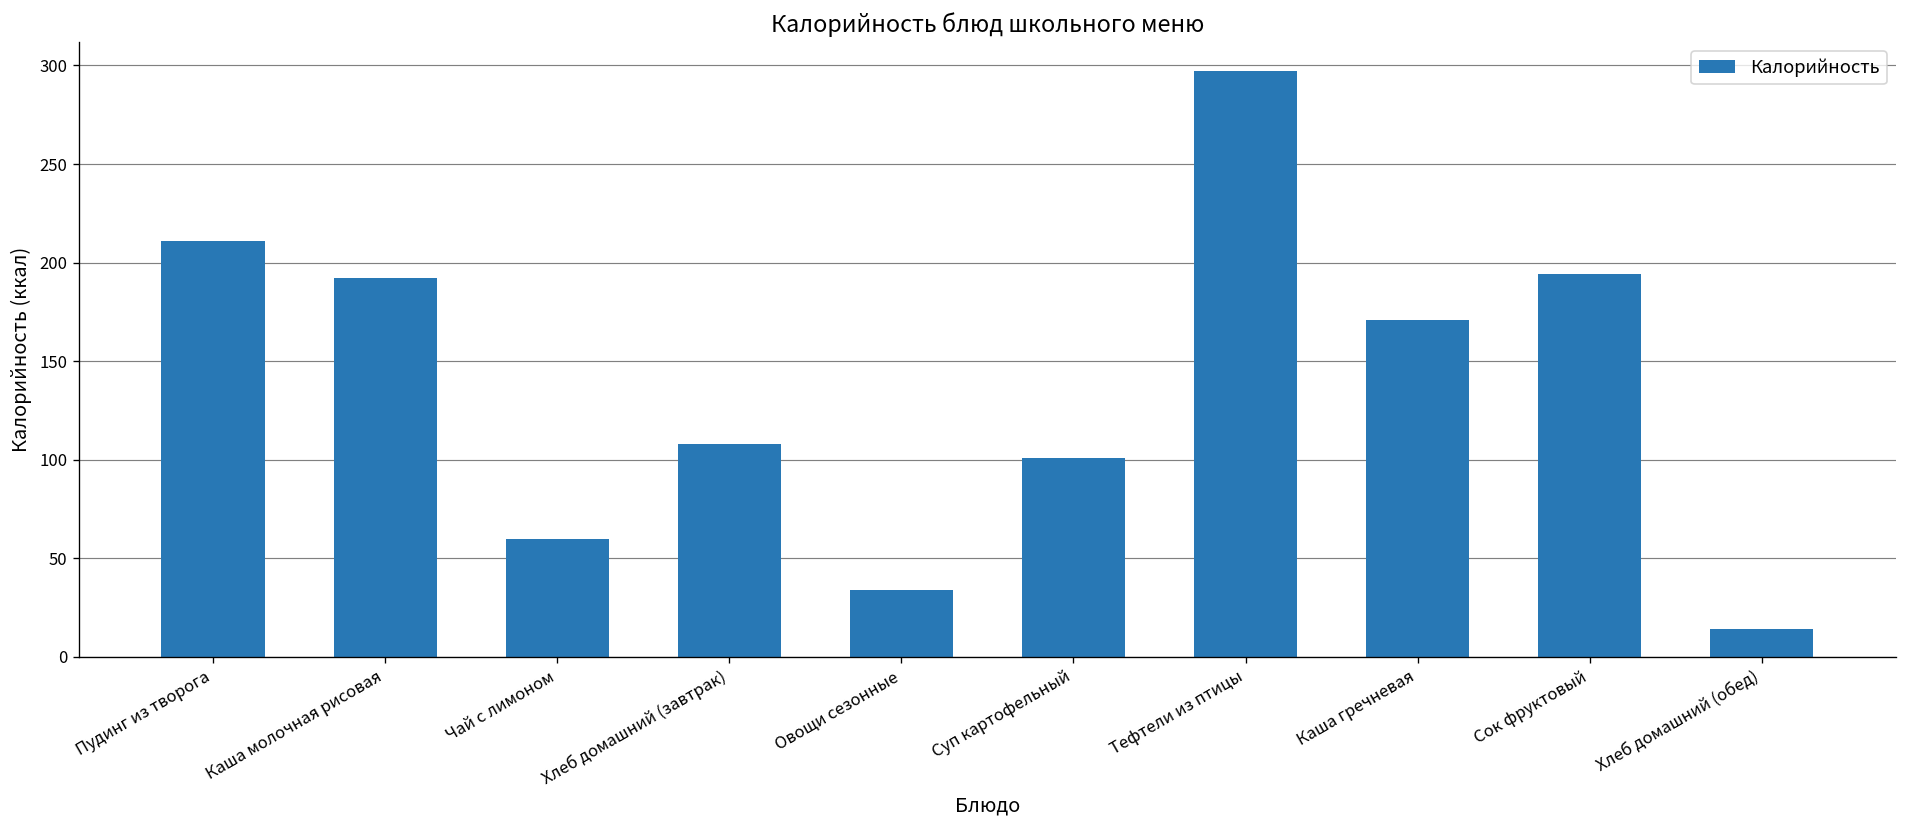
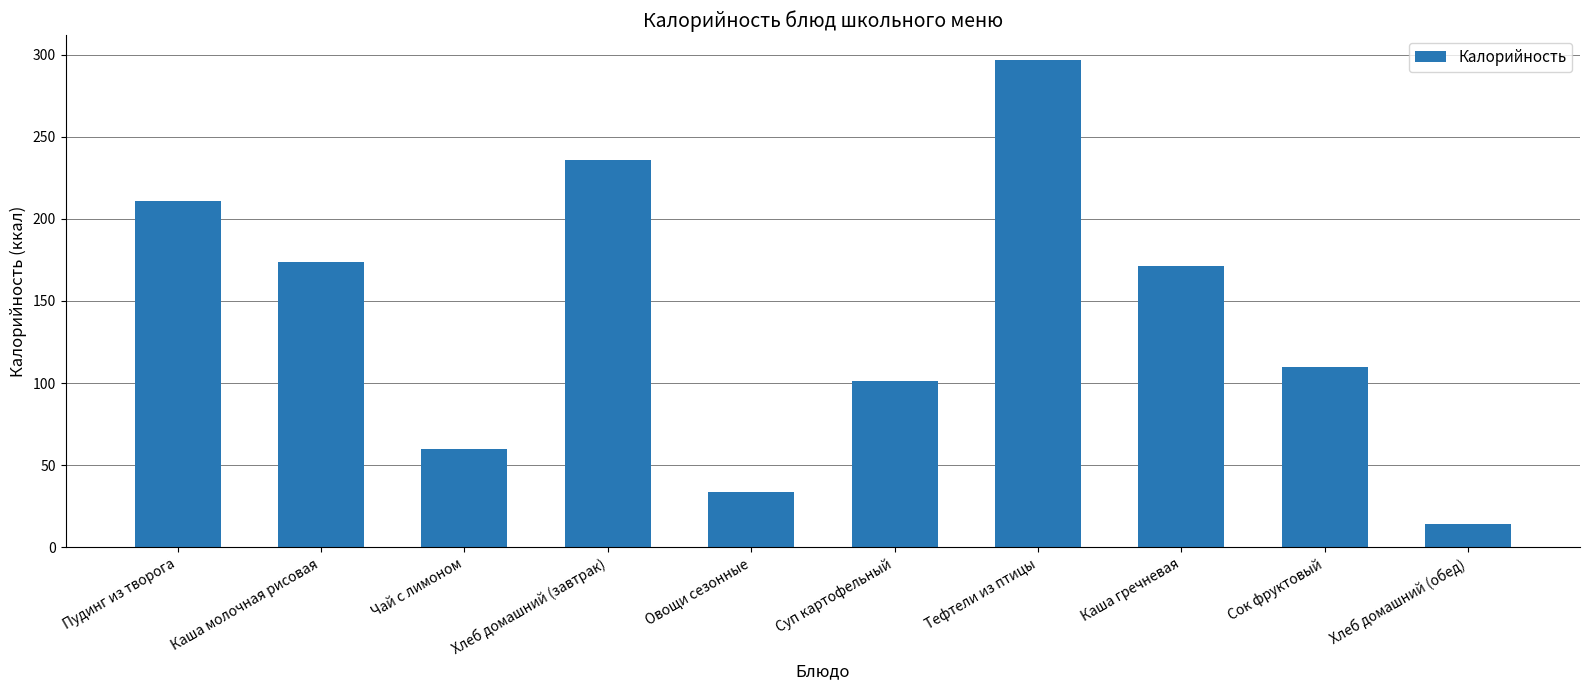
Каша молочная рисовая: 192 -> 174
Хлеб домашний (завтрак): 108 -> 236
Сок фруктовый: 194 -> 110
